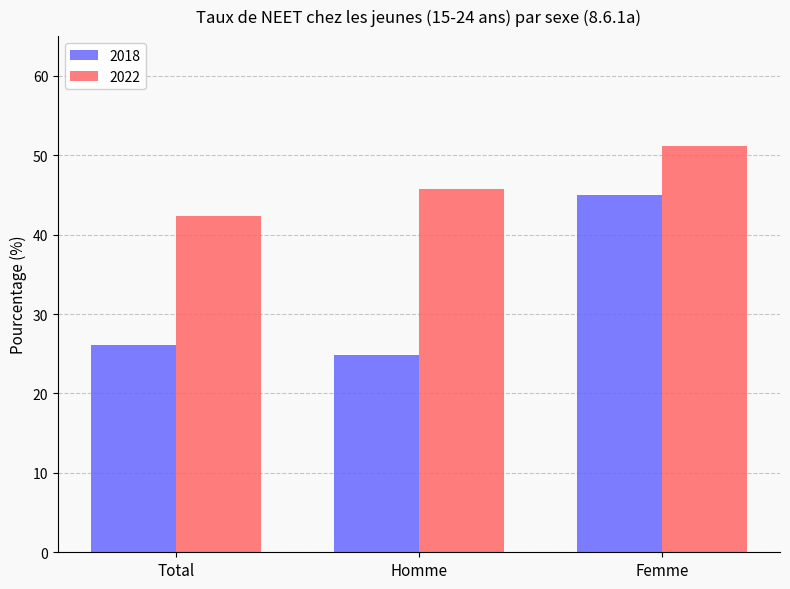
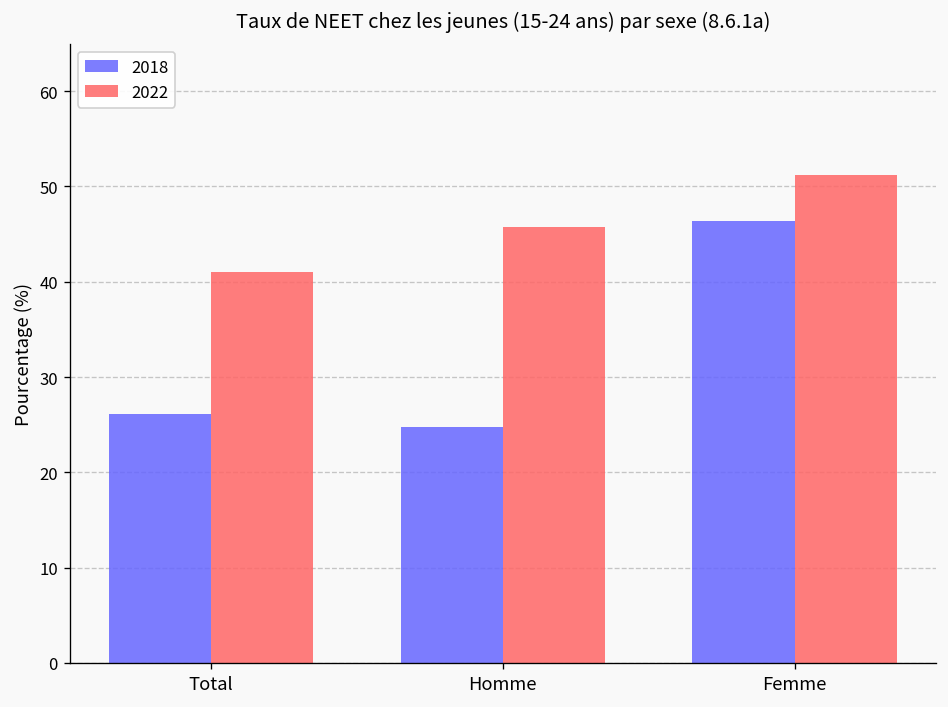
2022, Total: 42 -> 41
2018, Femme: 45 -> 46
